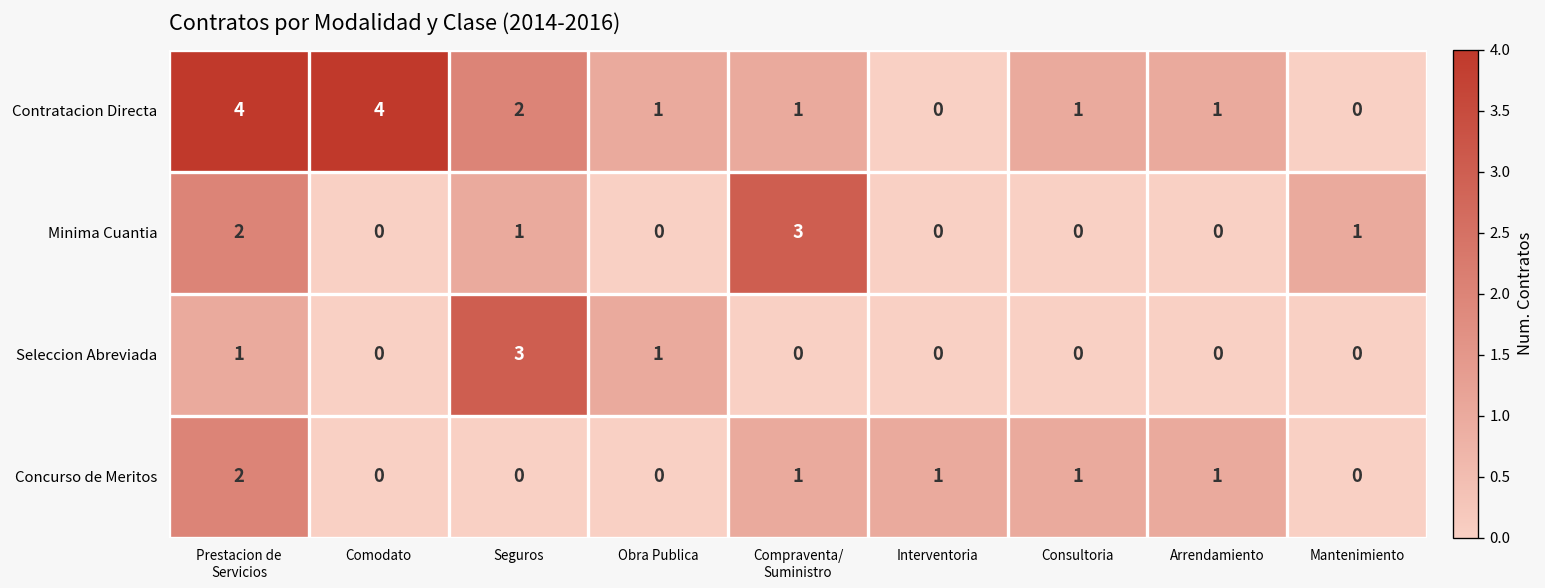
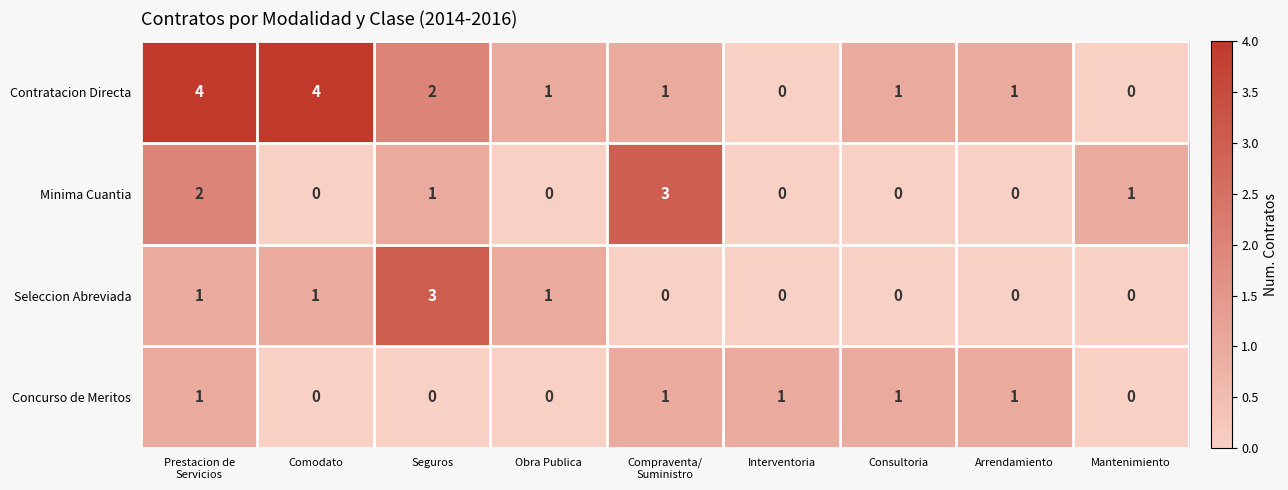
Seleccion Abreviada, Comodato: 0 -> 1
Concurso de Meritos, Prestacion de Servicios: 2 -> 1
